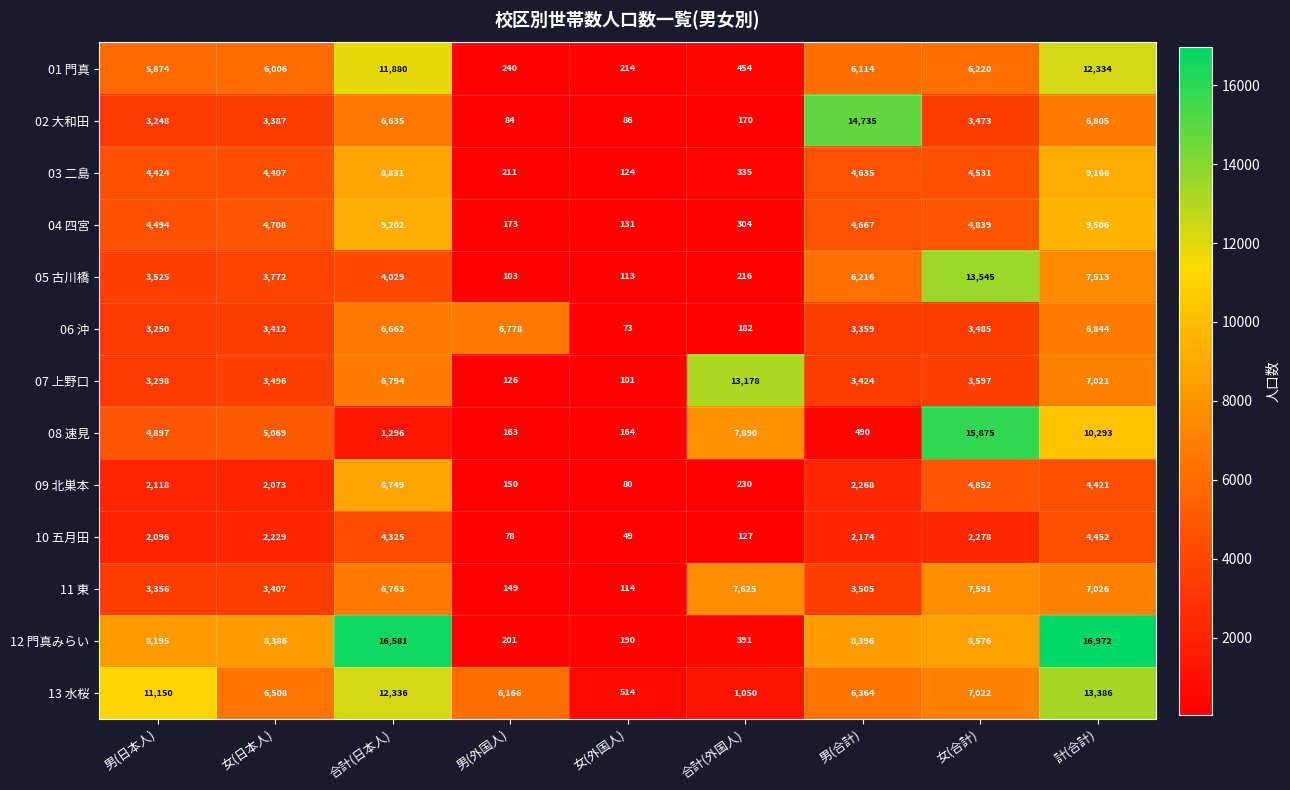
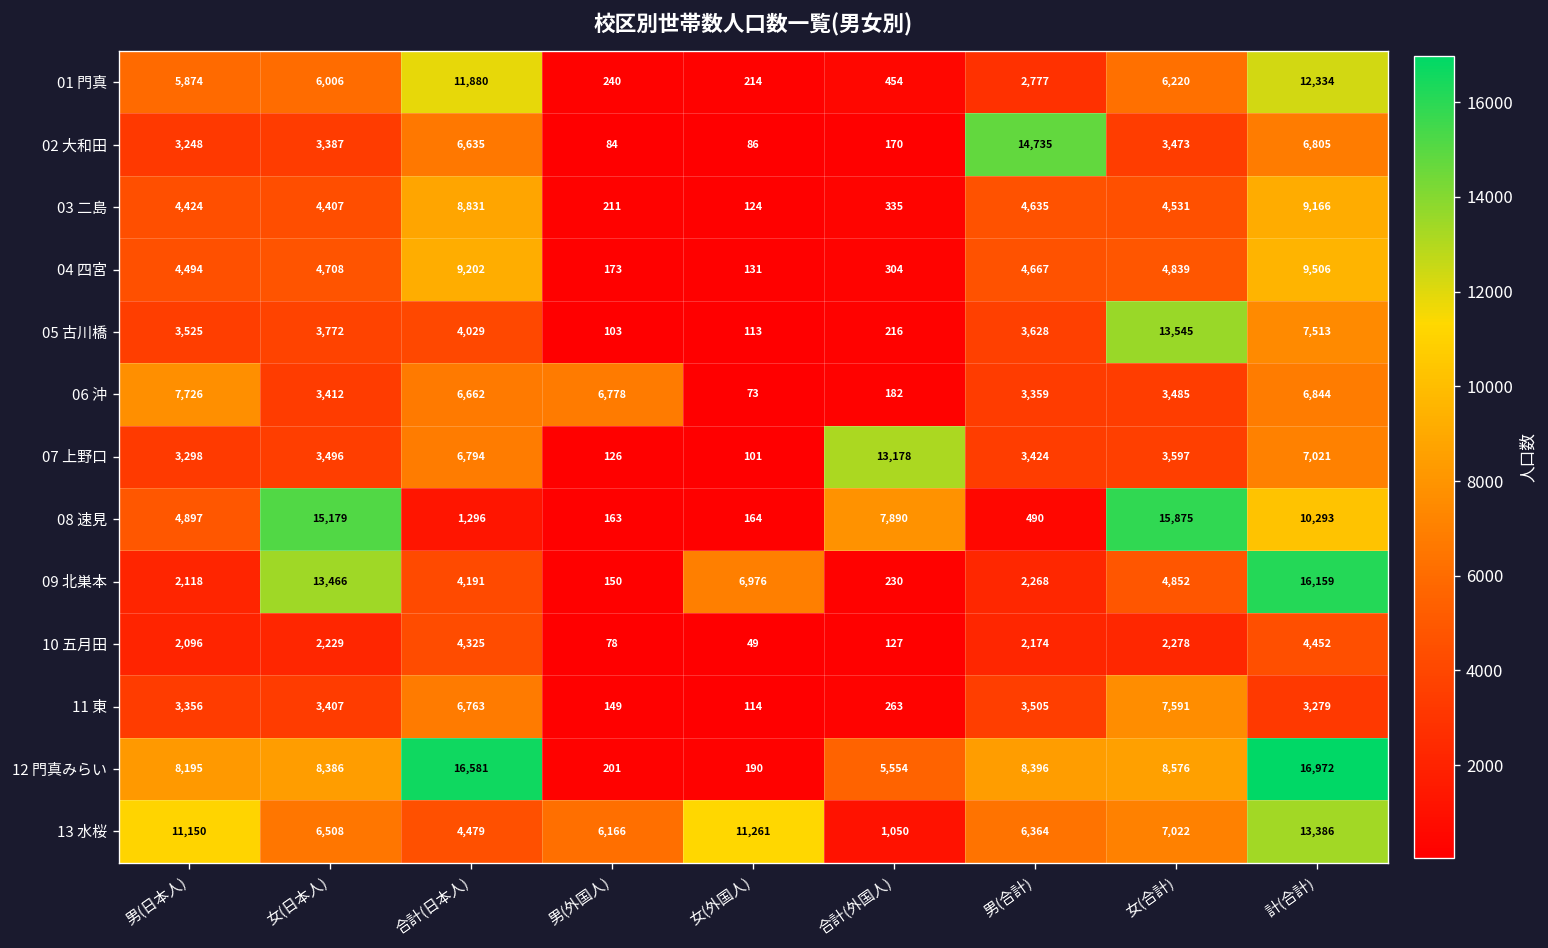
01 門真, 男(合計): 6,114 -> 2,777
05 古川橋, 男(合計): 6,216 -> 3,628
06 沖, 男(日本人): 3,250 -> 7,726
08 速見, 女(日本人): 5,069 -> 15,179
09 北巣本, 女(日本人): 2,073 -> 13,466
09 北巣本, 合計(日本人): 8,749 -> 4,191
09 北巣本, 女(外国人): 80 -> 6,976
09 北巣本, 計(合計): 4,421 -> 16,159
11 東, 合計(外国人): 7,625 -> 263
11 東, 計(合計): 7,026 -> 3,279
12 門真みらい, 合計(外国人): 391 -> 5,554
13 水桜, 合計(日本人): 12,336 -> 4,479
13 水桜, 女(外国人): 514 -> 11,261
